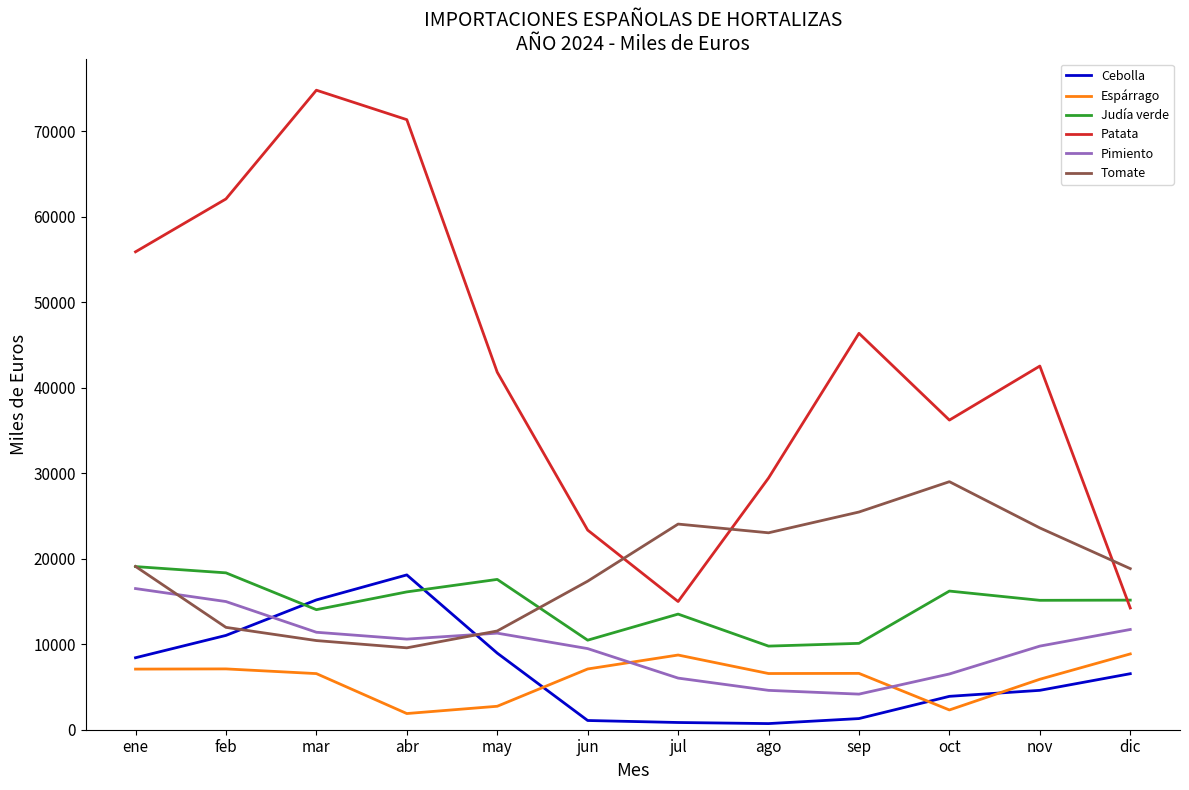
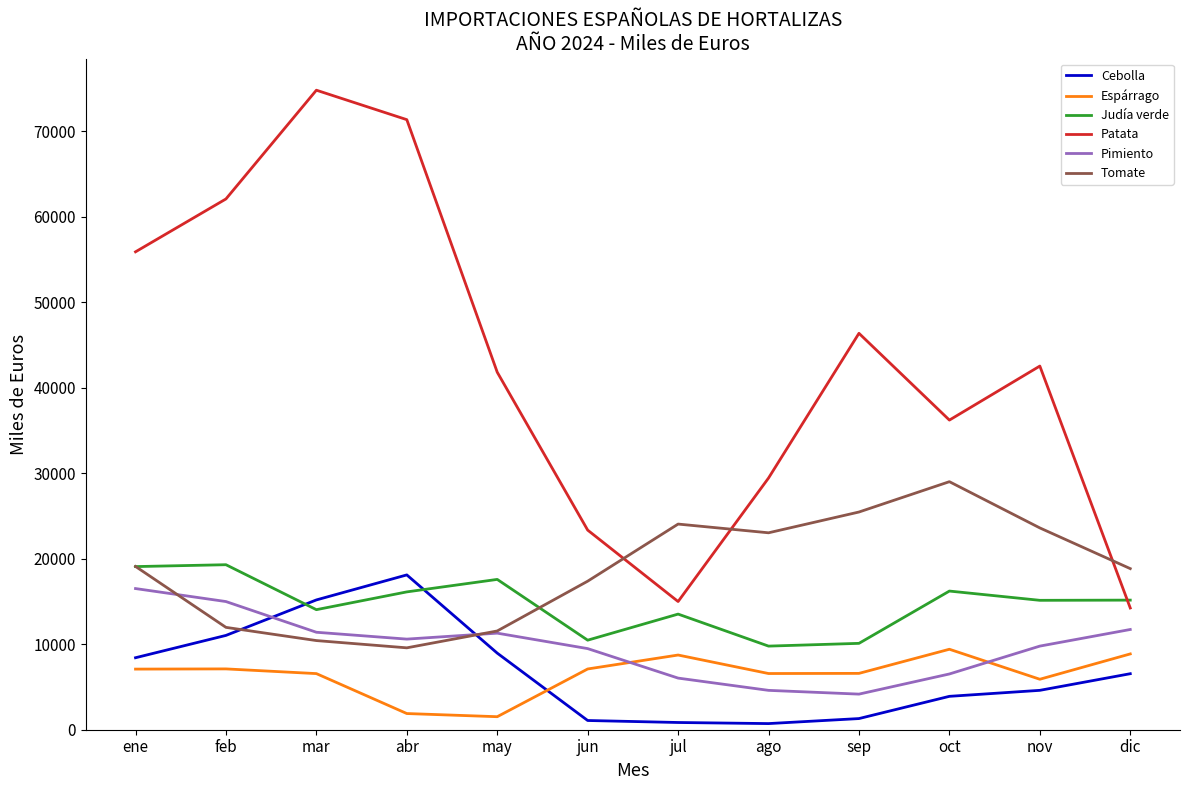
Judía verde, feb: 18000 -> 19000
Espárrago, may: 3000 -> 2000
Espárrago, oct: 2000 -> 9000
